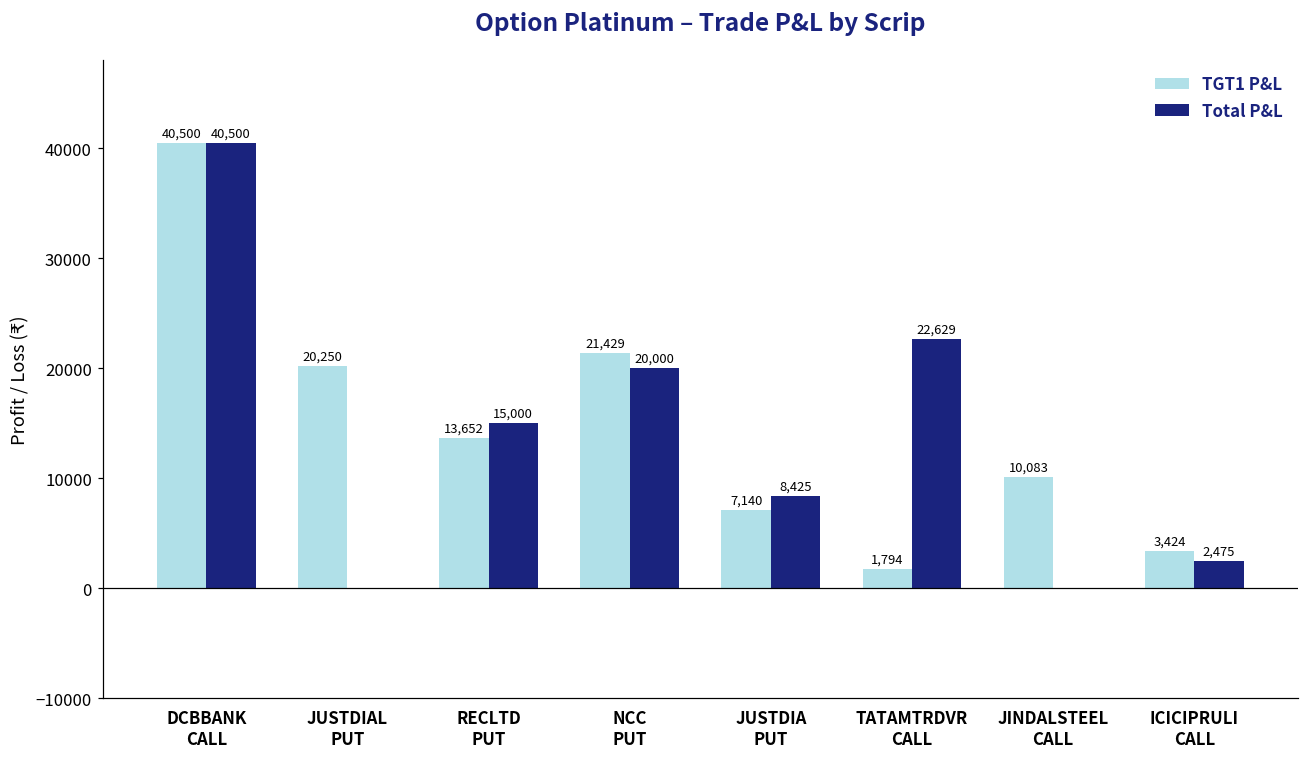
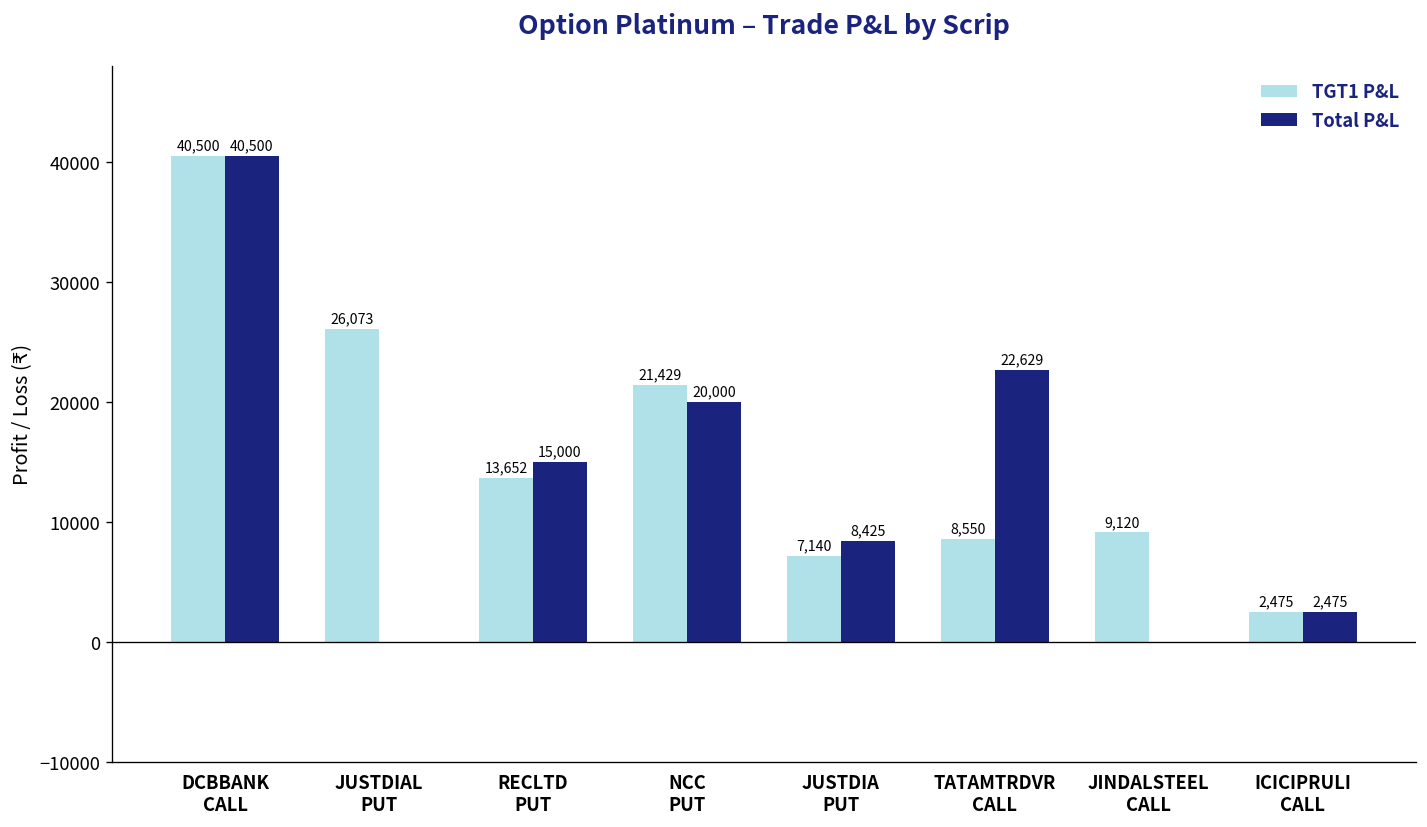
TGT1 P&L, JUSTDIAL PUT: 20,250 -> 26,073
TGT1 P&L, TATAMTRDVR CALL: 1,794 -> 8,550
TGT1 P&L, JINDALSTEEL CALL: 10,083 -> 9,120
TGT1 P&L, ICICIPRULI CALL: 3,424 -> 2,475
